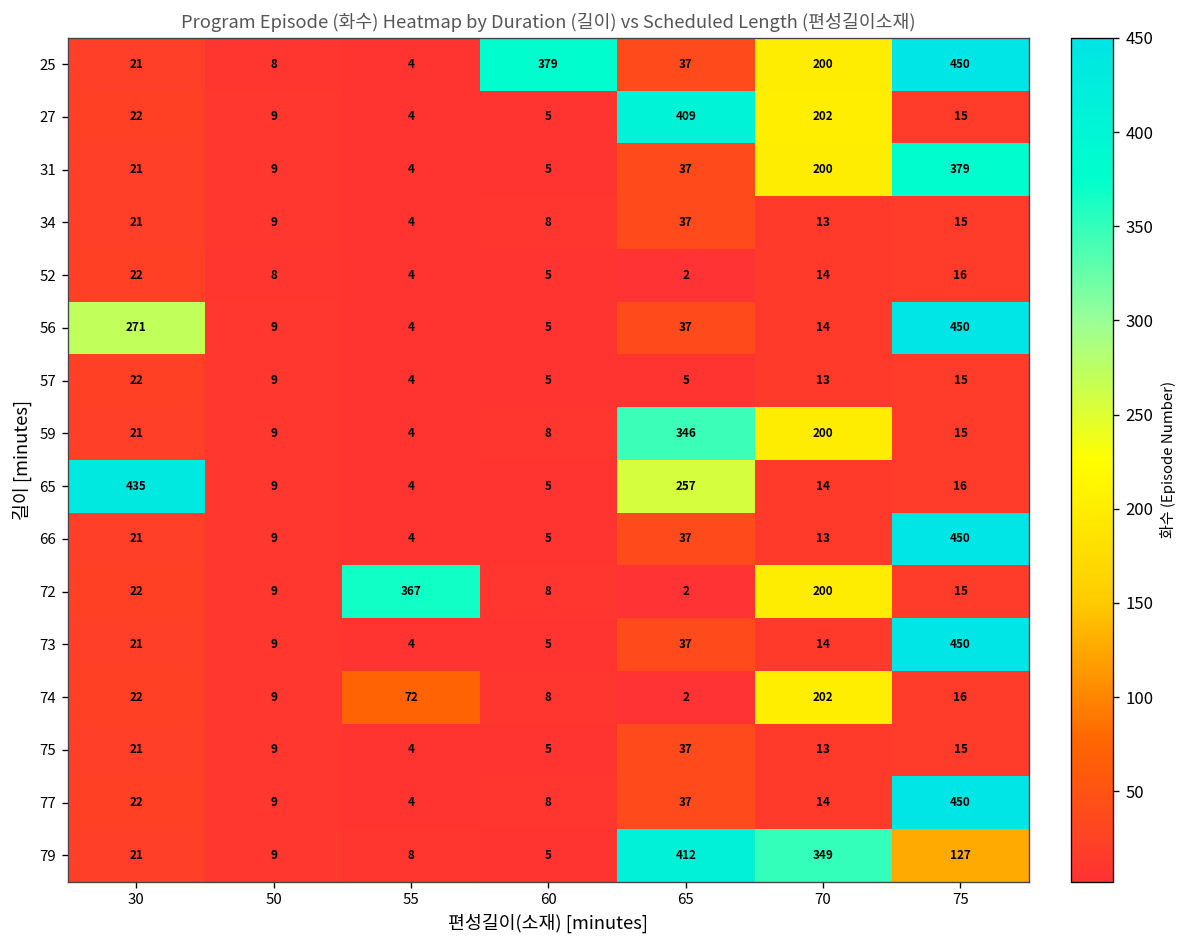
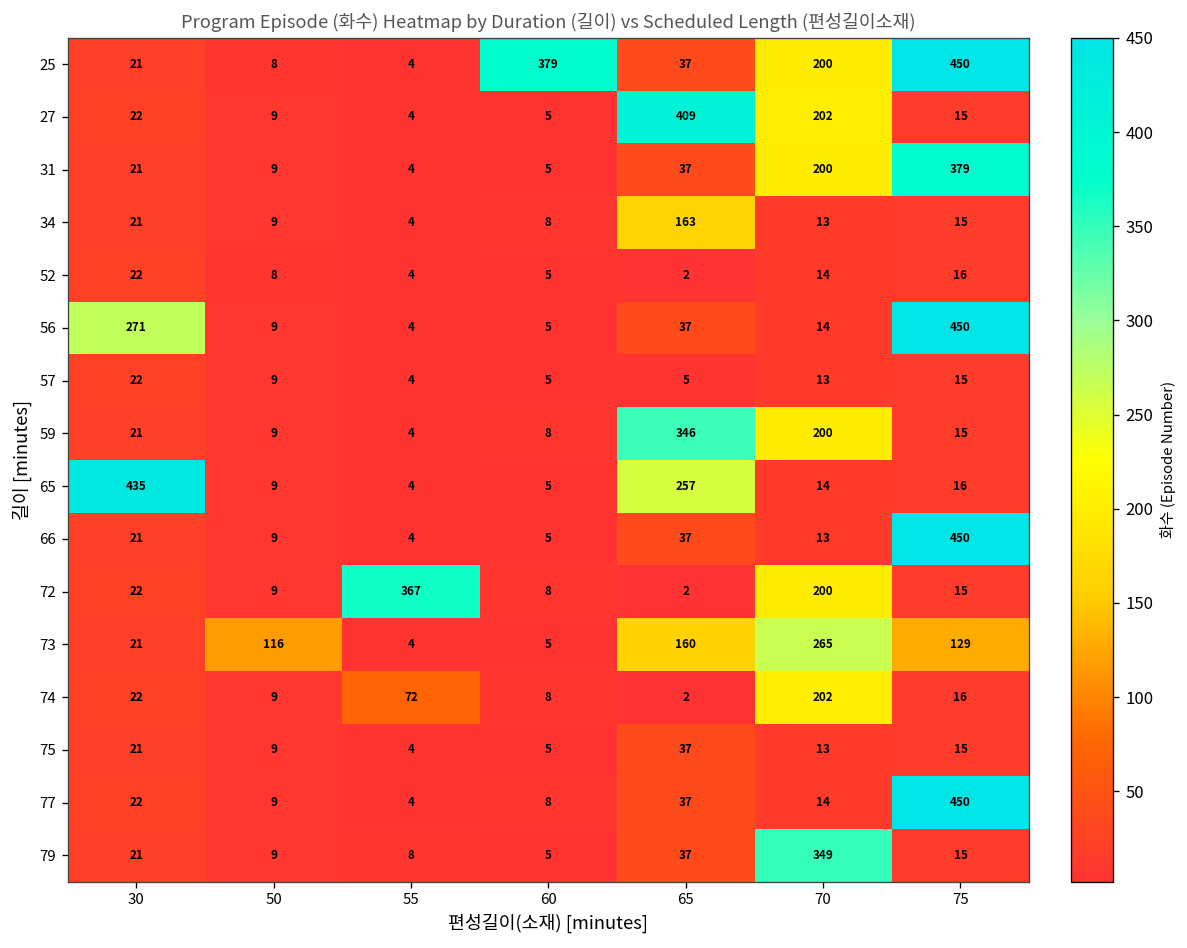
34, 65: 37 -> 163
73, 50: 9 -> 116
73, 65: 37 -> 160
73, 70: 14 -> 265
73, 75: 450 -> 129
79, 65: 412 -> 37
79, 75: 127 -> 15
